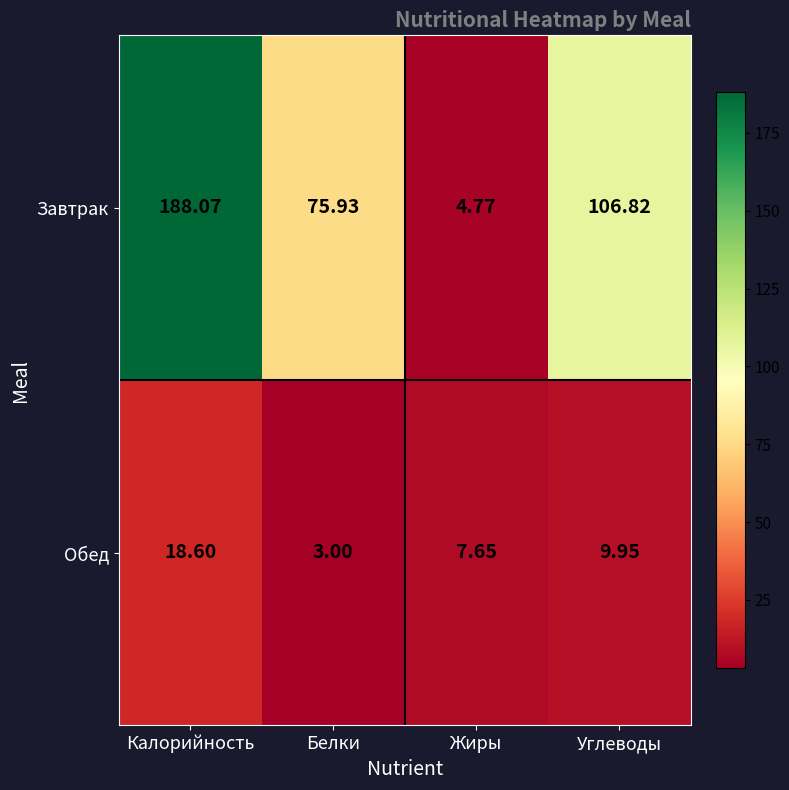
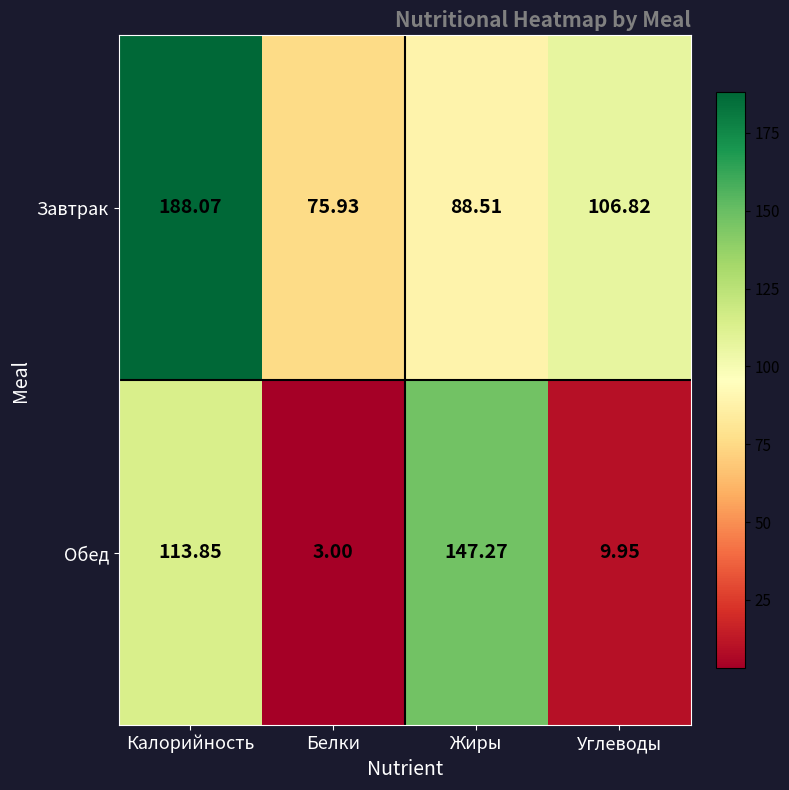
Завтрак, Жиры: 4.77 -> 88.51
Обед, Калорийность: 18.60 -> 113.85
Обед, Жиры: 7.65 -> 147.27
